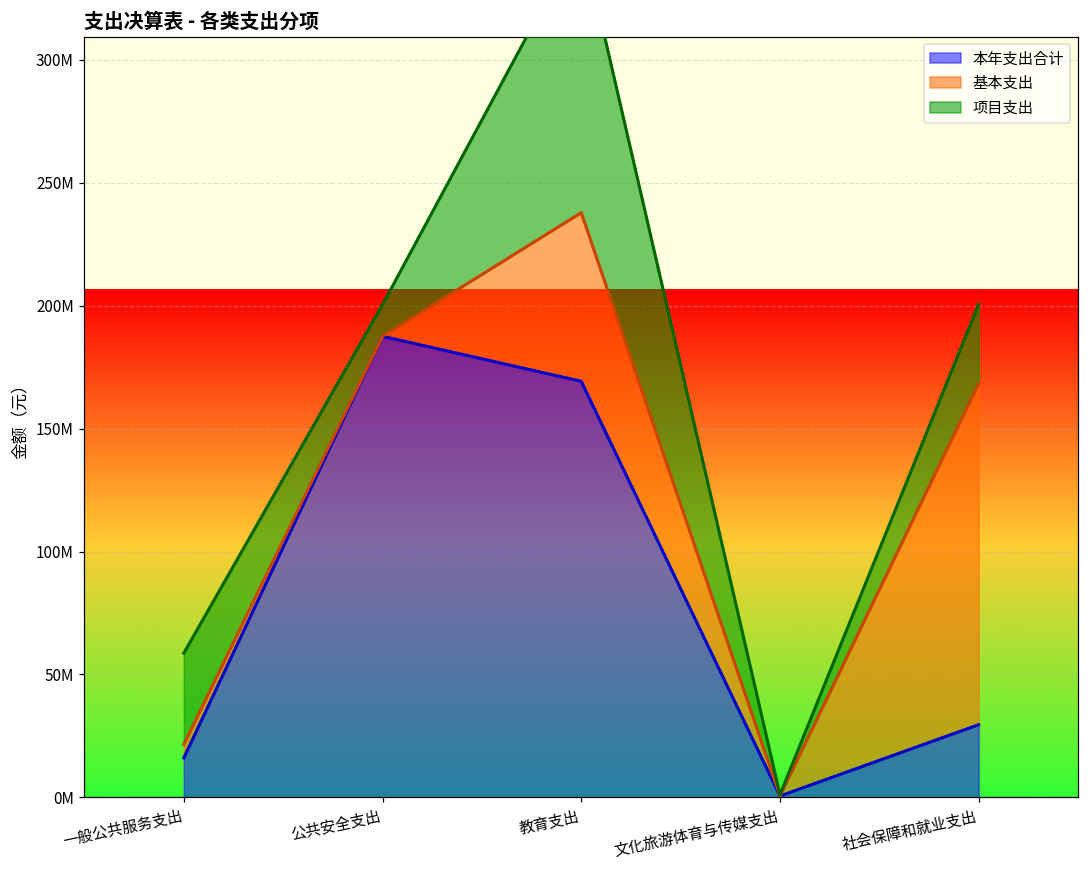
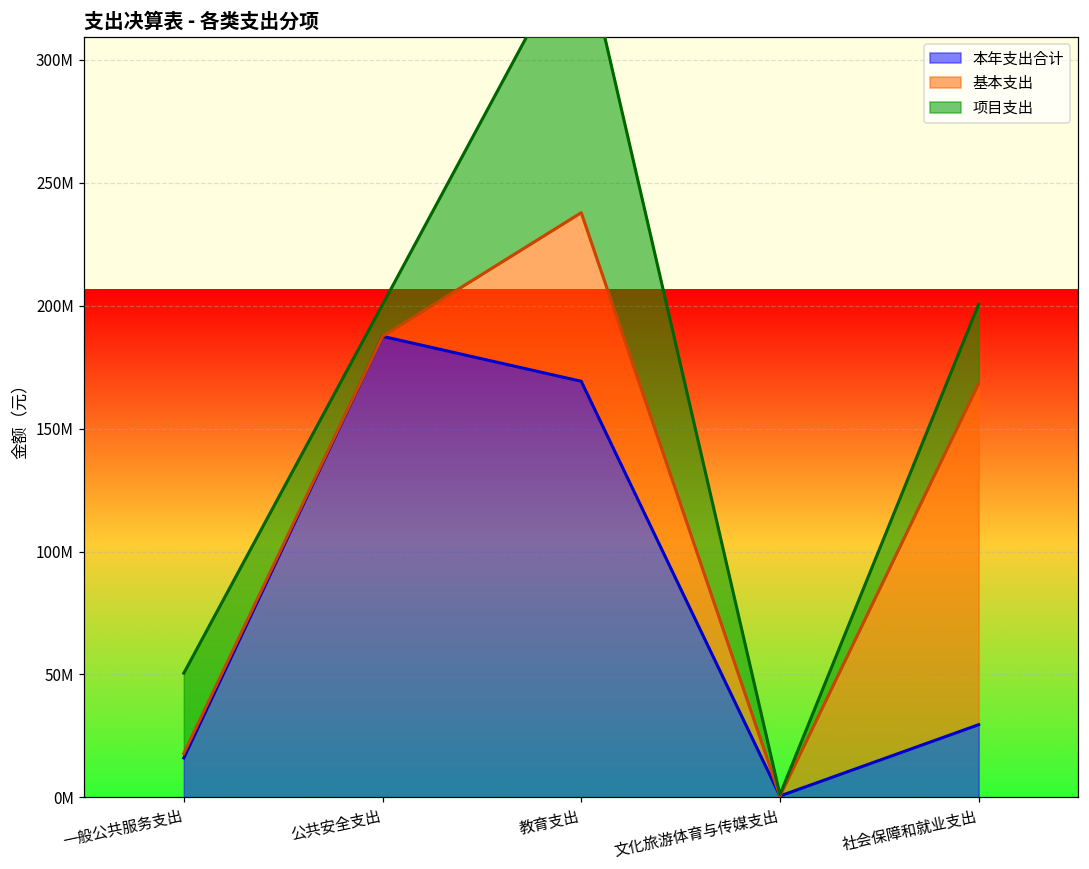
基本支出, 一般公共服务支出: 6000000 -> 2000000
项目支出, 一般公共服务支出: 37000000 -> 33000000
